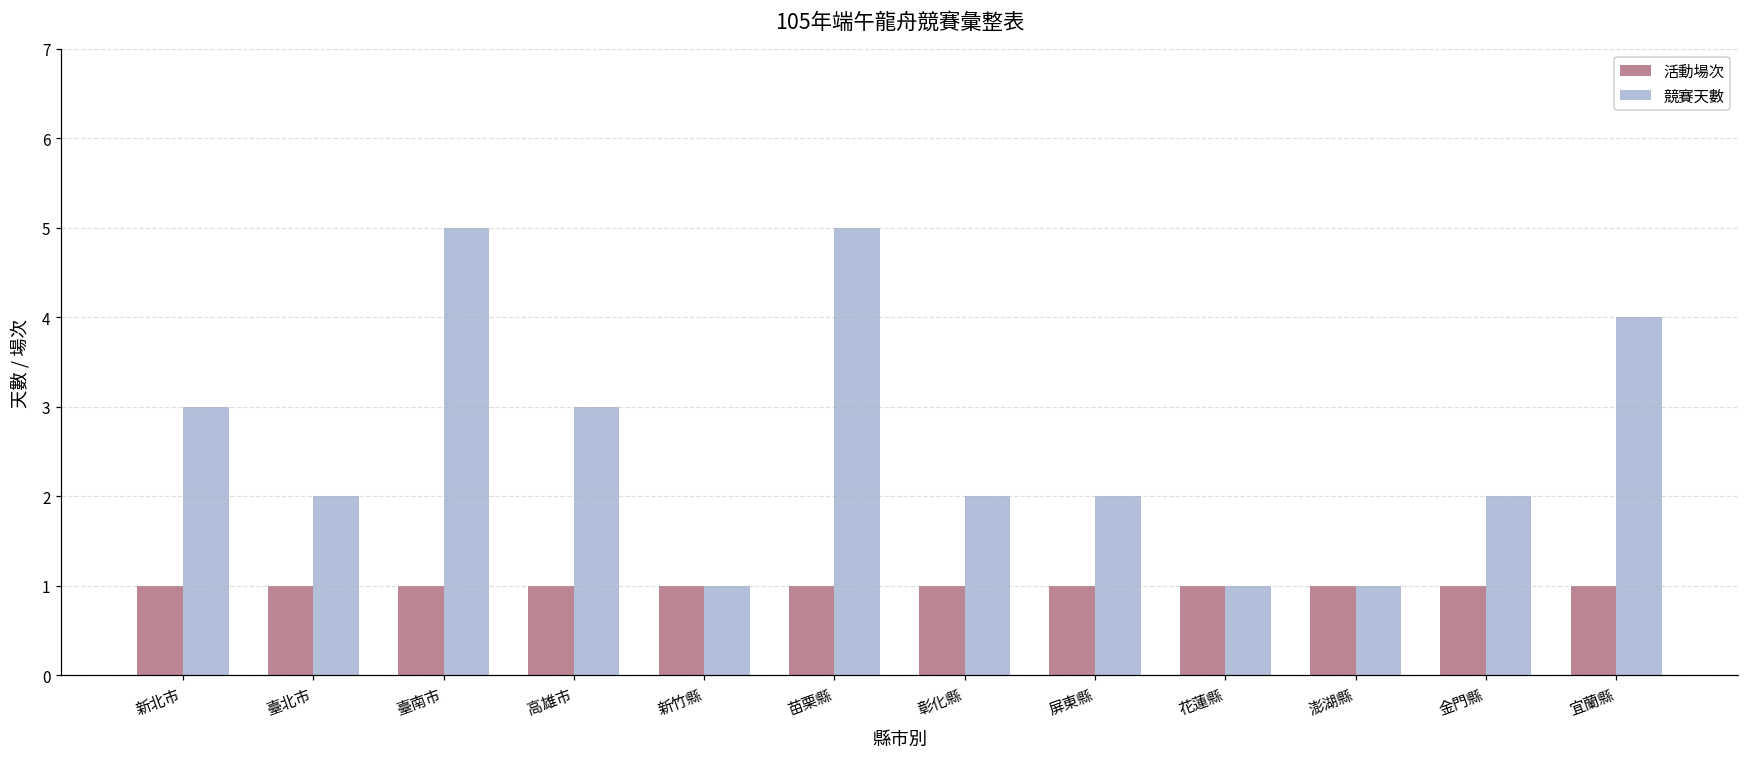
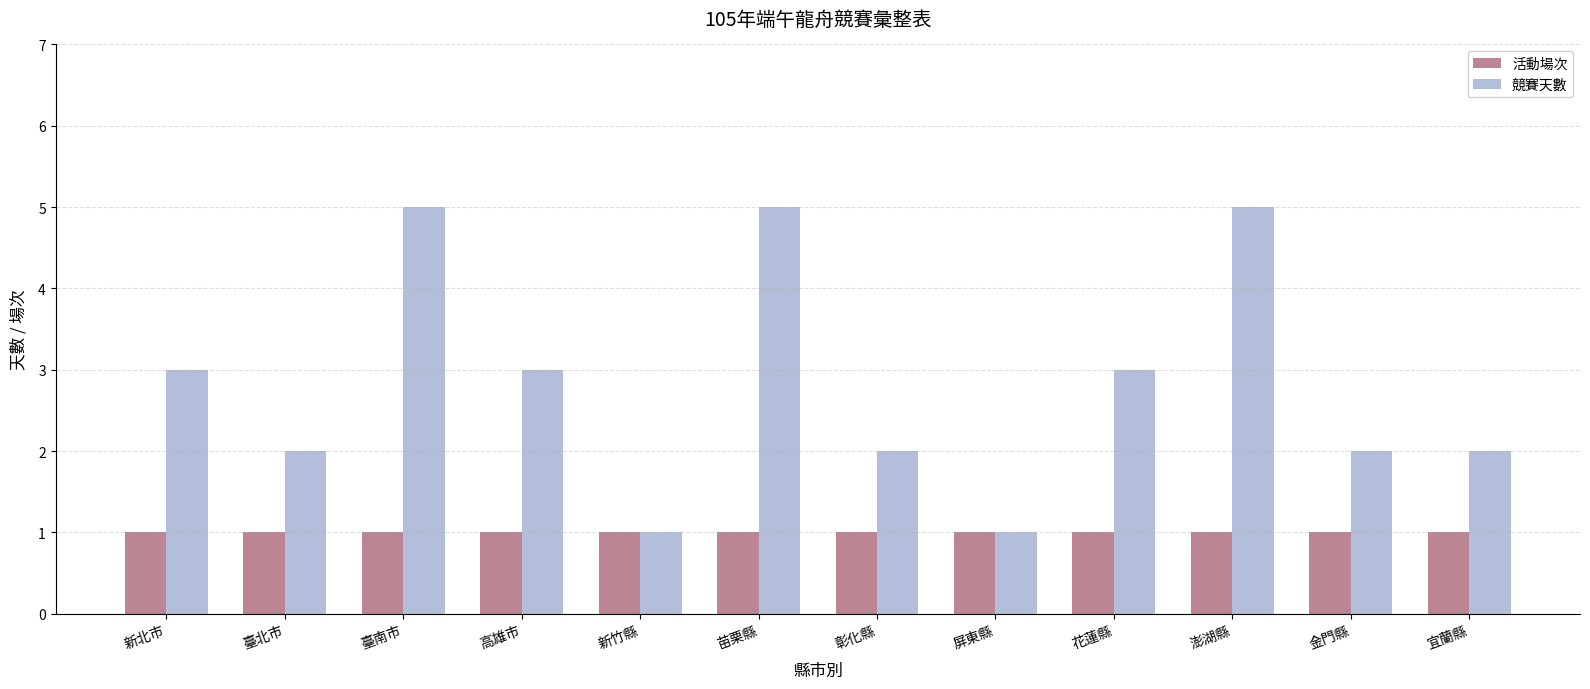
競賽天數, 屏東縣: 2 -> 1
競賽天數, 花蓮縣: 1 -> 3
競賽天數, 澎湖縣: 1 -> 5
競賽天數, 宜蘭縣: 4 -> 2
